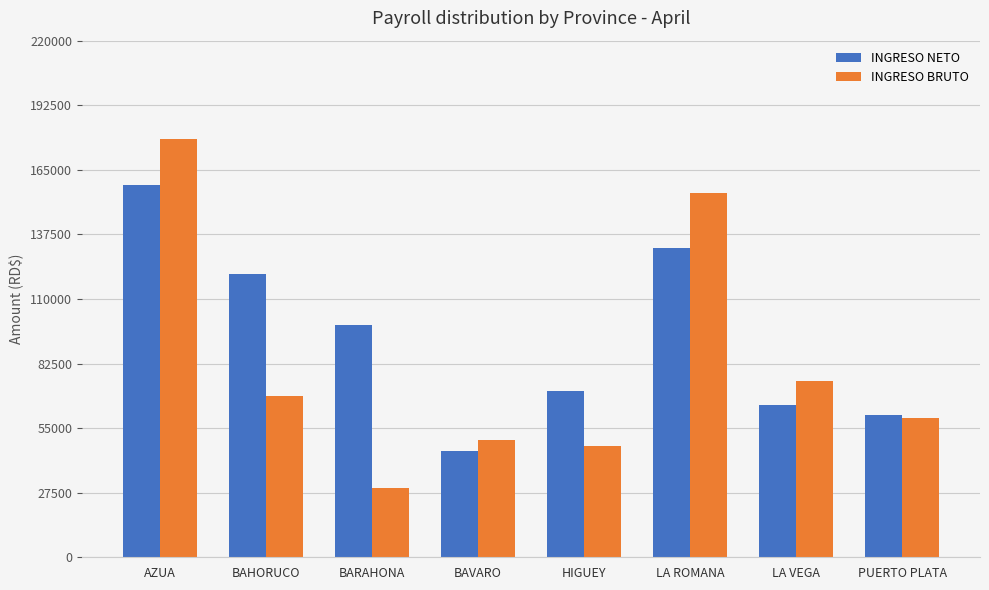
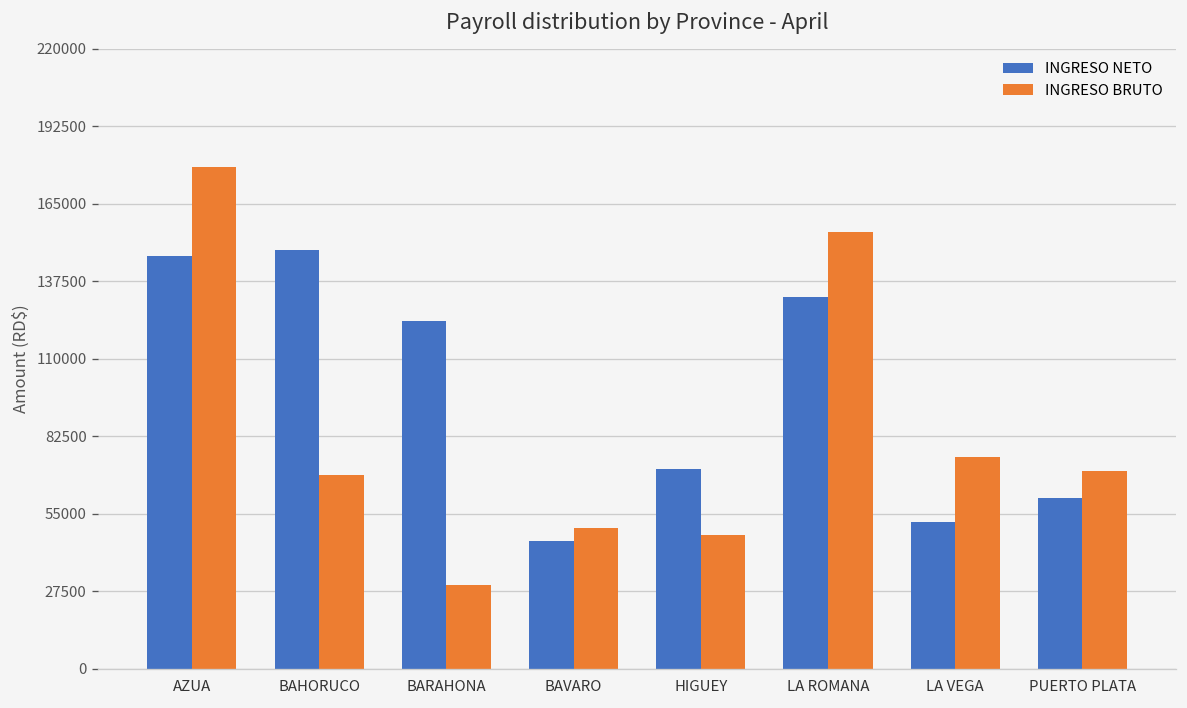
INGRESO NETO, AZUA: 159000 -> 147000
INGRESO NETO, BAHORUCO: 121000 -> 148000
INGRESO NETO, BARAHONA: 99000 -> 124000
INGRESO NETO, LA VEGA: 65000 -> 52000
INGRESO BRUTO, PUERTO PLATA: 59000 -> 70000
